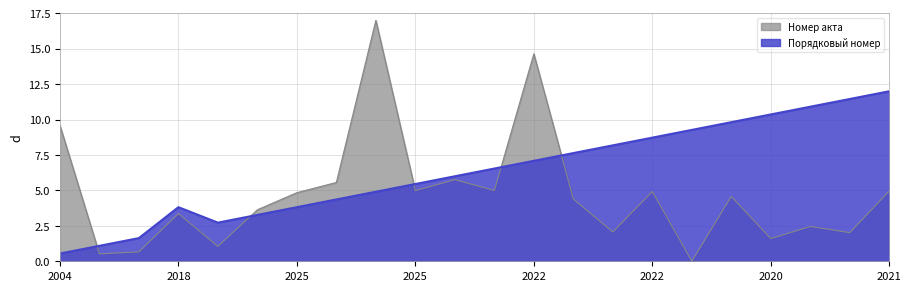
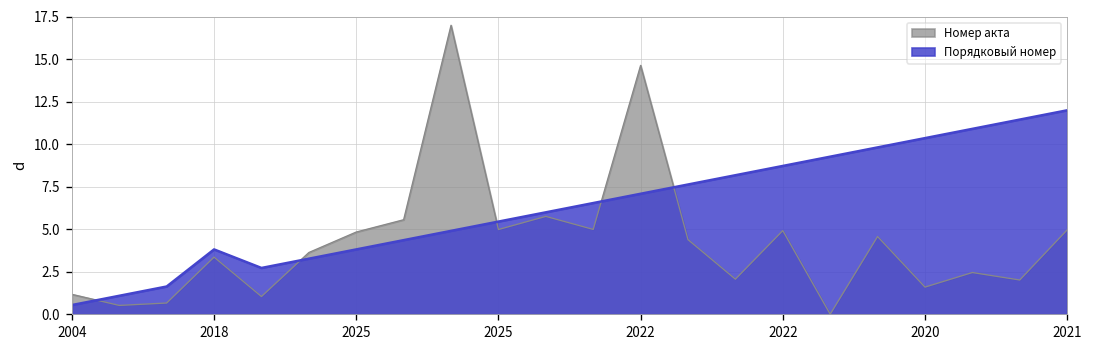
Номер акта, 2004: 9.6 -> 1.2
